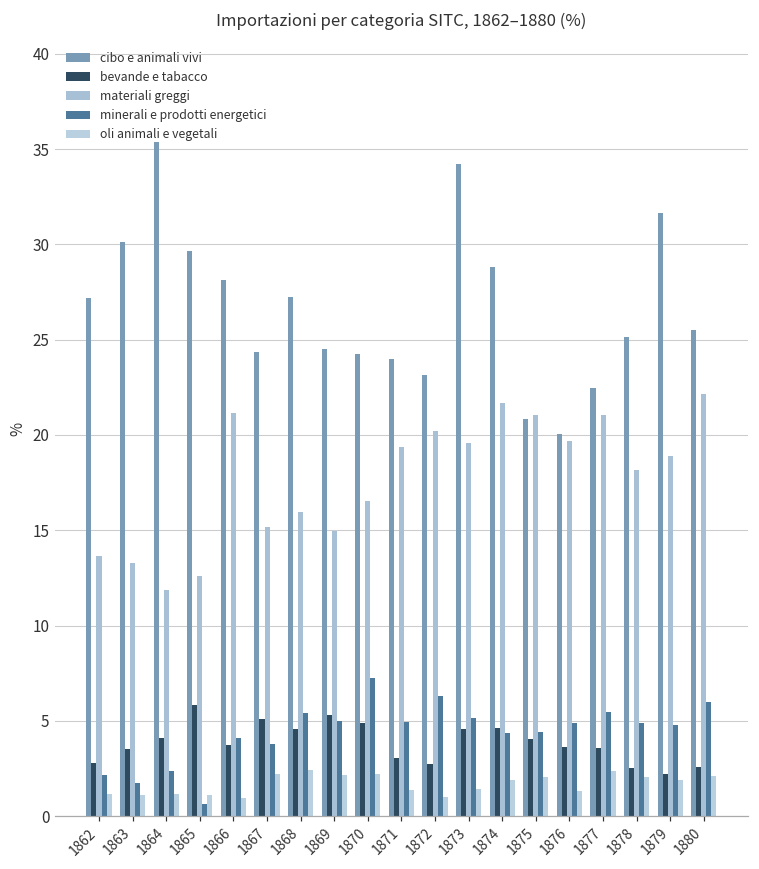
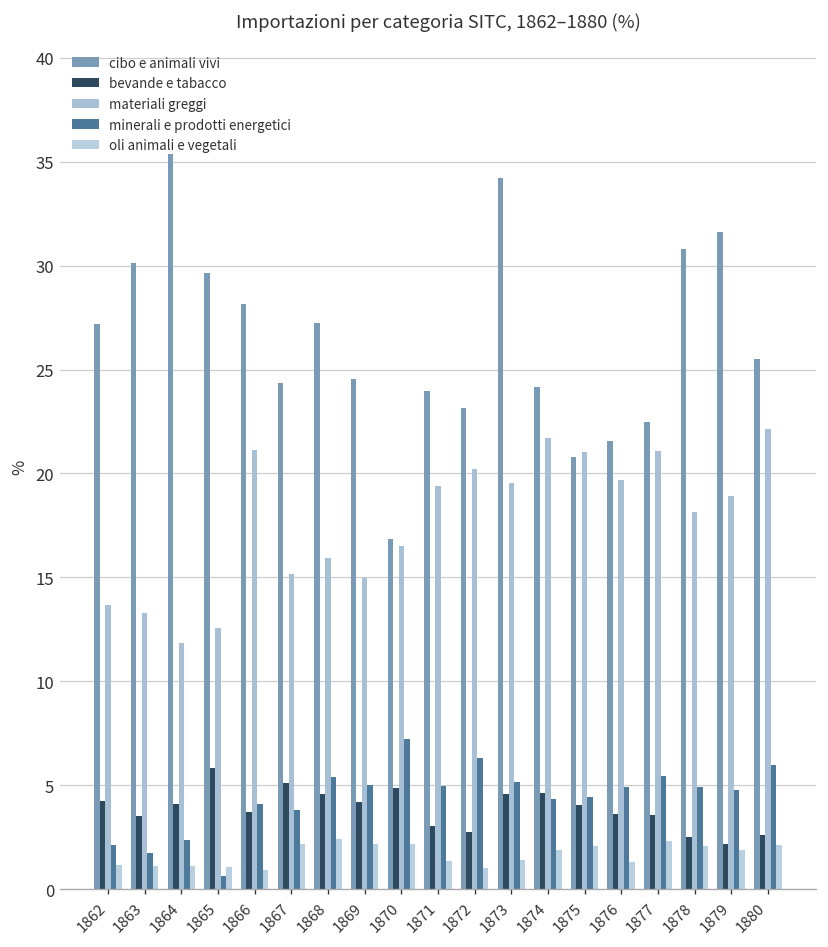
bevande e tabacco, 1862: 2.8 -> 4.3
bevande e tabacco, 1869: 5.3 -> 4.2
cibo e animali vivi, 1870: 24.3 -> 16.8
cibo e animali vivi, 1874: 28.8 -> 24.2
cibo e animali vivi, 1876: 20.1 -> 21.6
cibo e animali vivi, 1878: 25.1 -> 30.8
